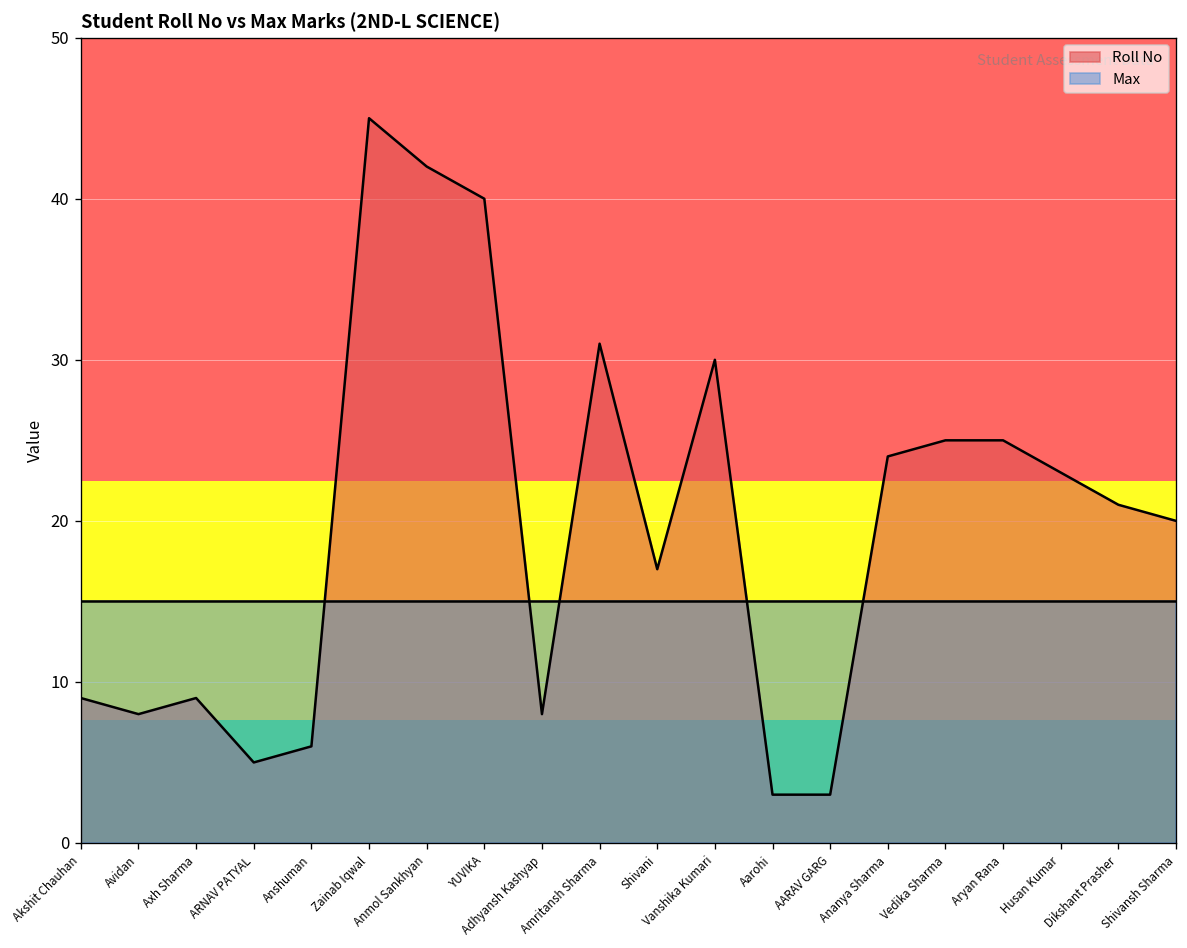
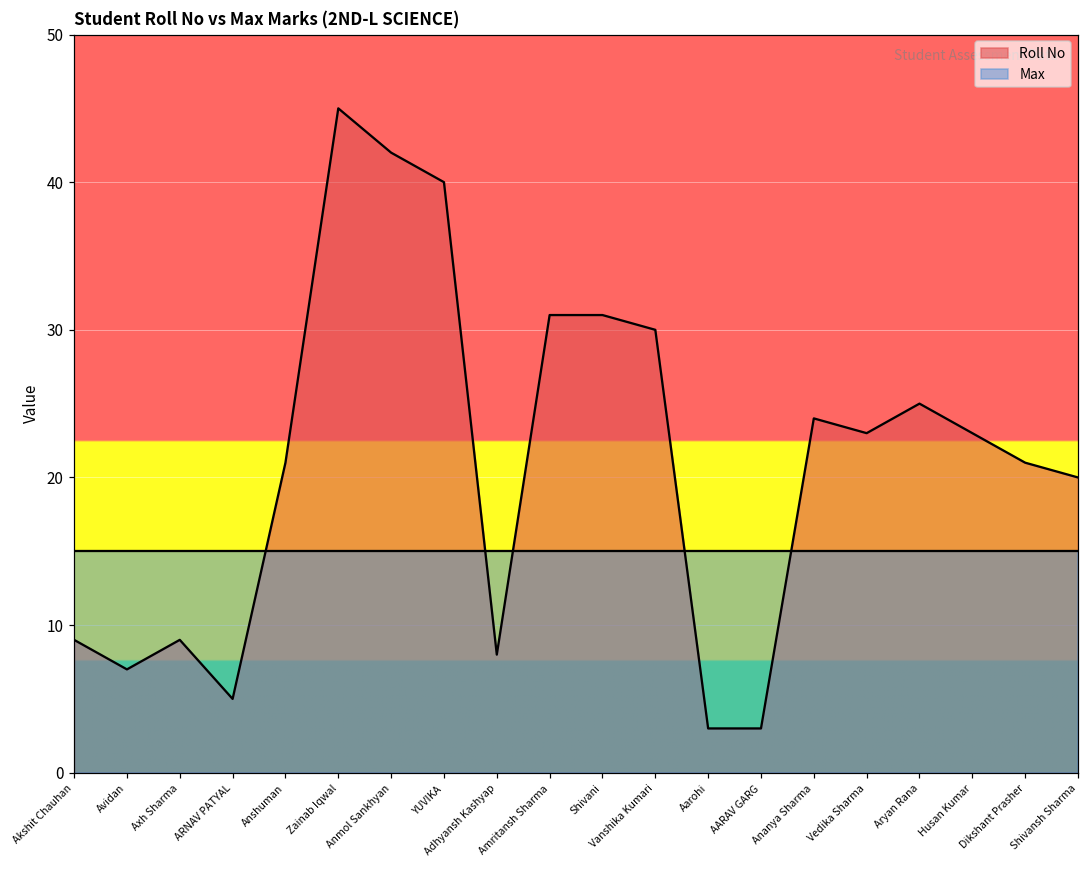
Roll No, Avidan: 8 -> 7
Roll No, Anshuman: 6 -> 21
Roll No, Shivani: 17 -> 31
Roll No, Vedika Sharma: 25 -> 23
